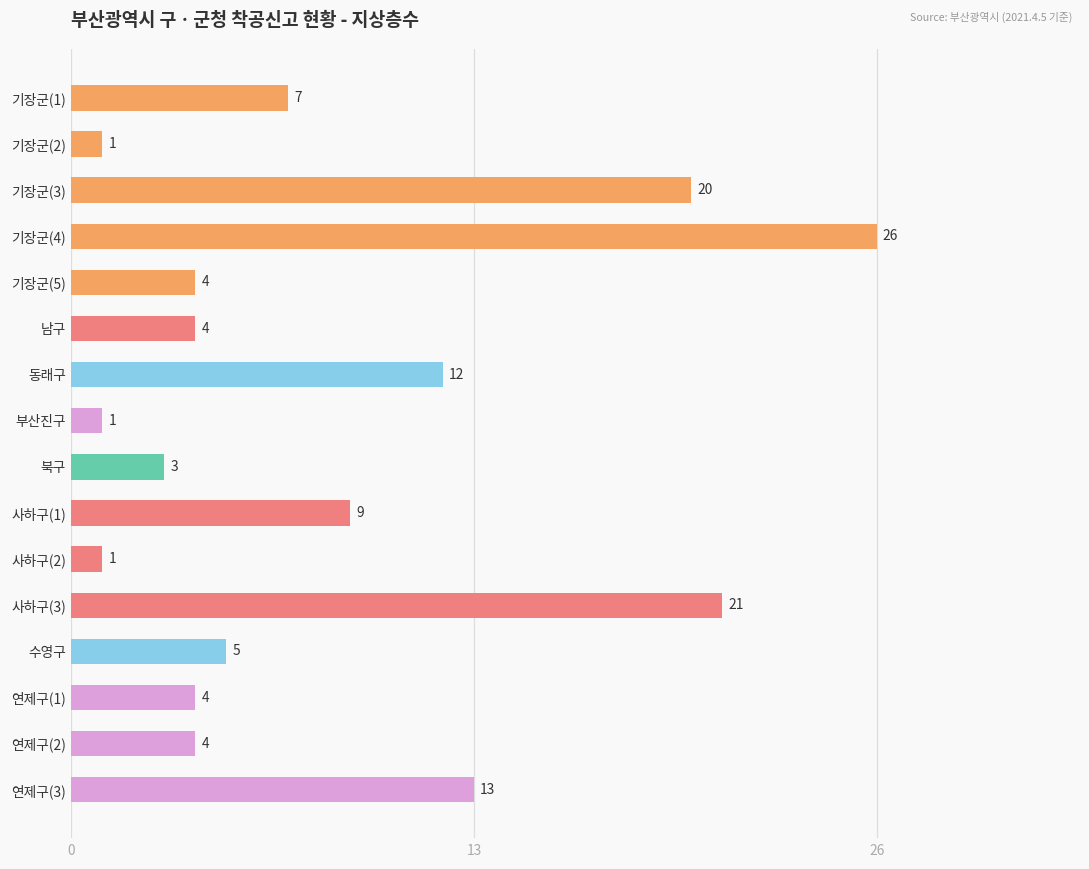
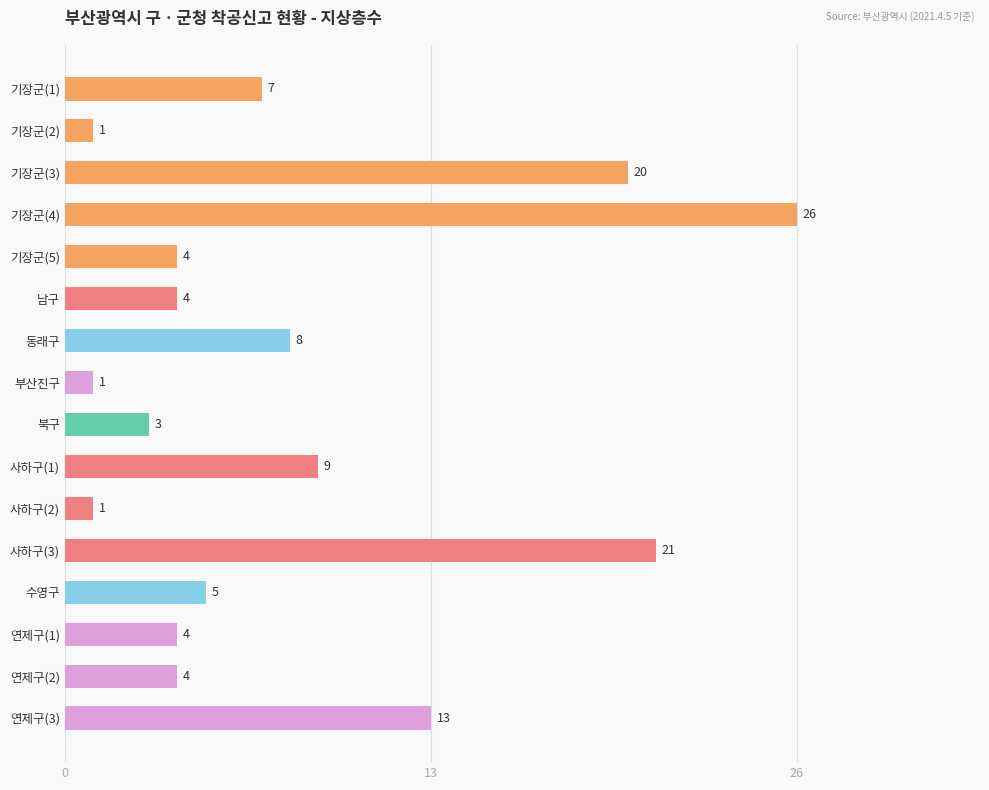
동래구: 12 -> 8
